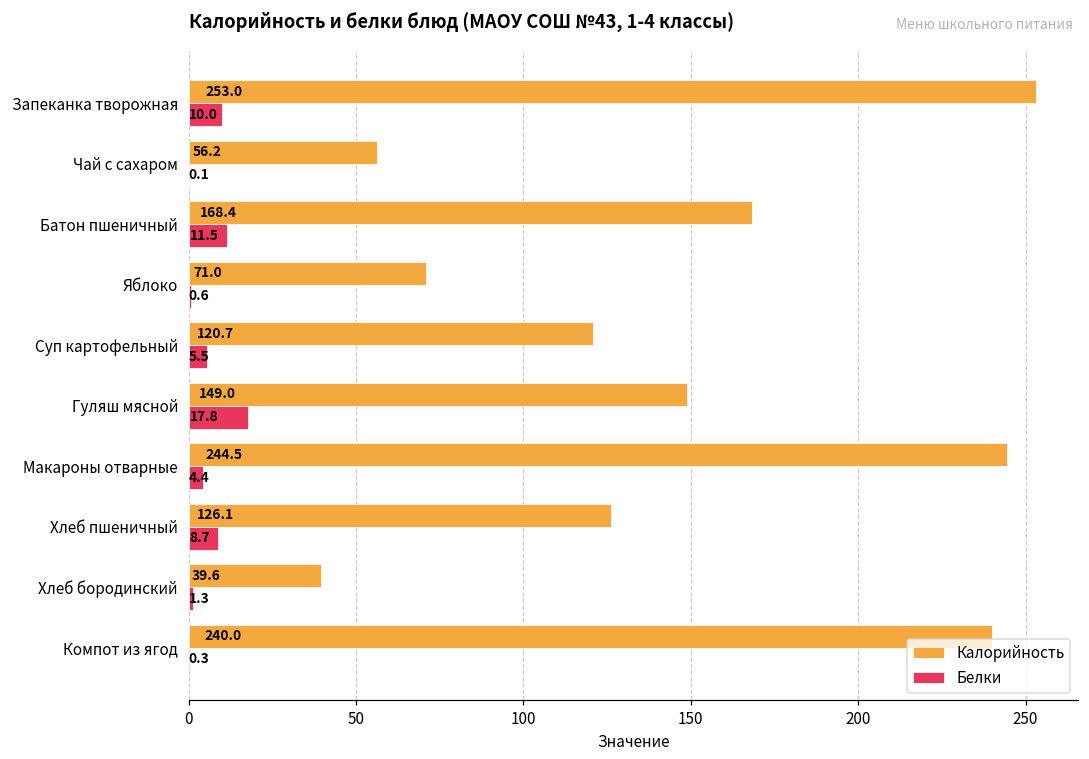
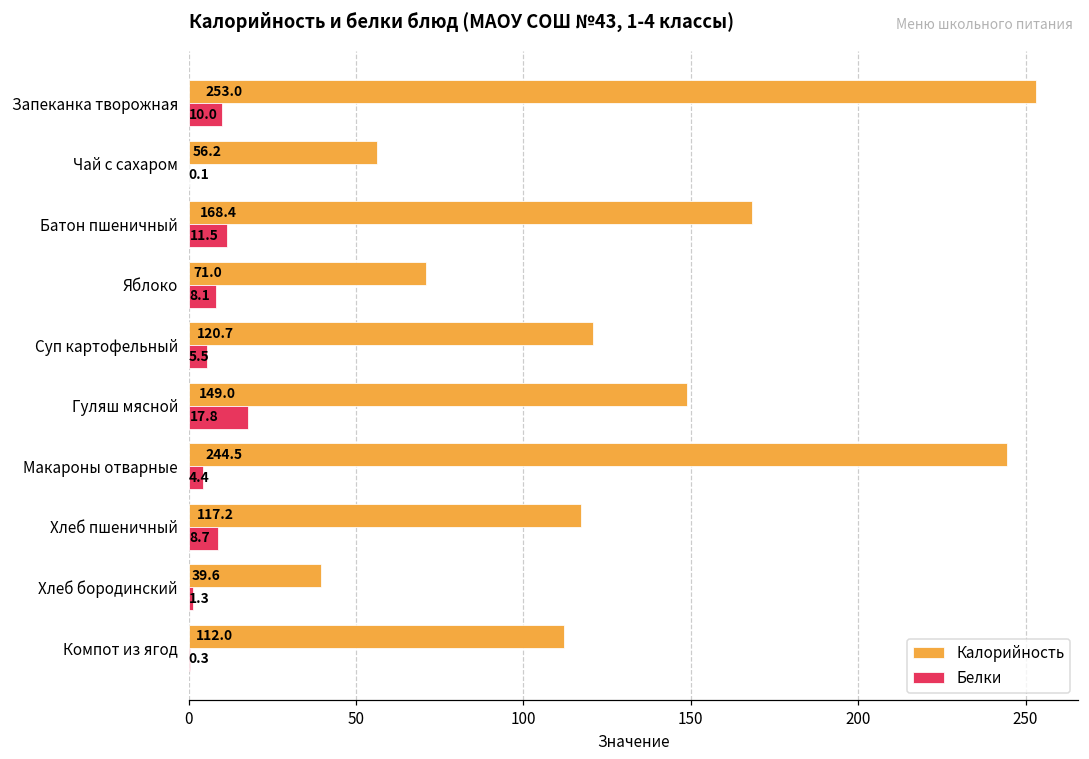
Белки, Яблоко: 0.6 -> 8.1
Калорийность, Хлеб пшеничный: 126.1 -> 117.2
Калорийность, Компот из ягод: 240.0 -> 112.0
